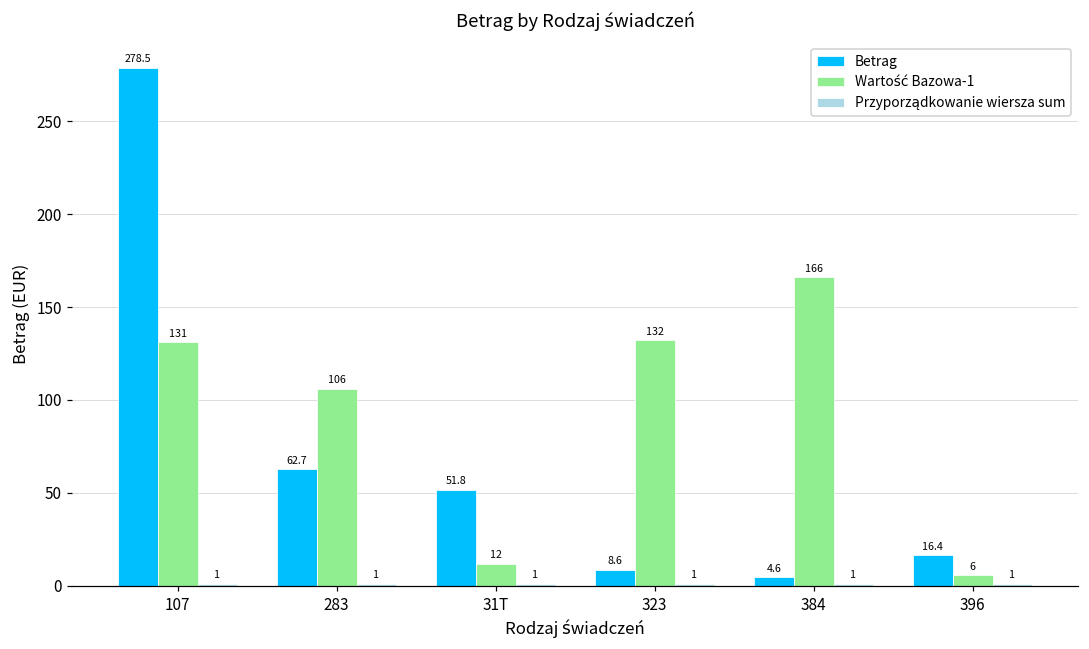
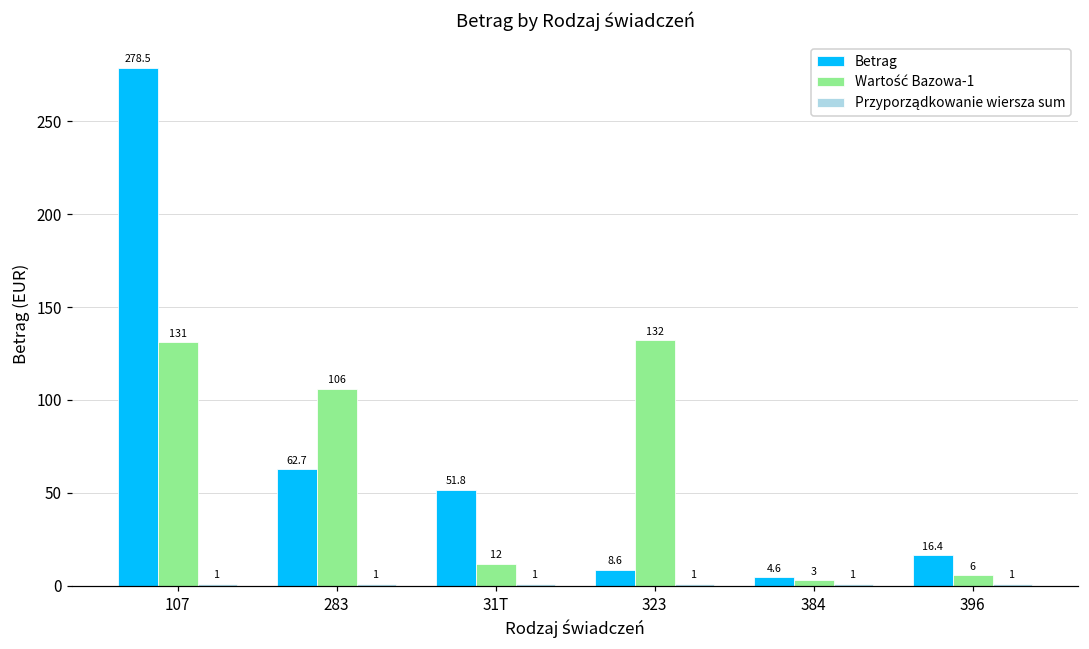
Wartość Bazowa-1, 384: 166 -> 3
